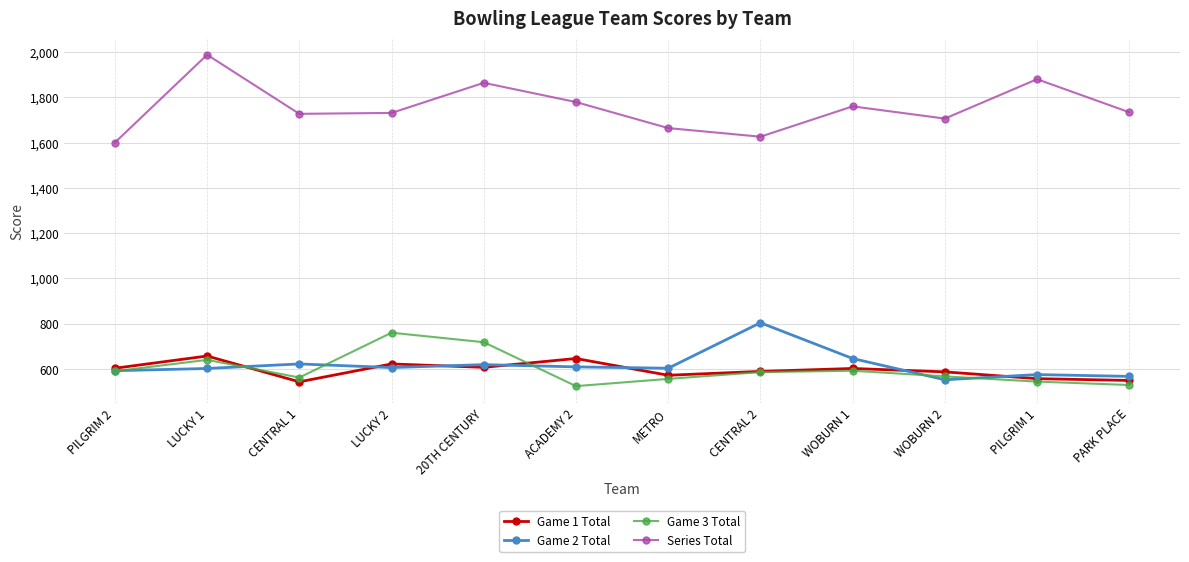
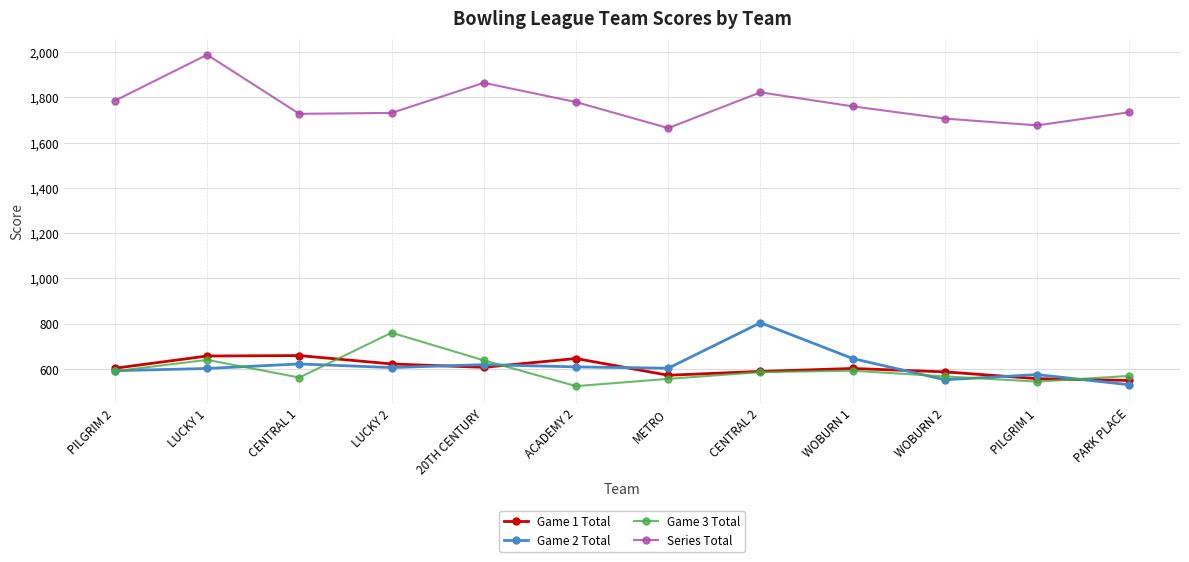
Series Total, PILGRIM 2: 1,600 -> 1,790
Game 1 Total, CENTRAL 1: 540 -> 660
Game 3 Total, 20TH CENTURY: 720 -> 640
Series Total, CENTRAL 2: 1,630 -> 1,820
Series Total, PILGRIM 1: 1,880 -> 1,680
Game 2 Total, PARK PLACE: 570 -> 530
Game 3 Total, PARK PLACE: 530 -> 570
